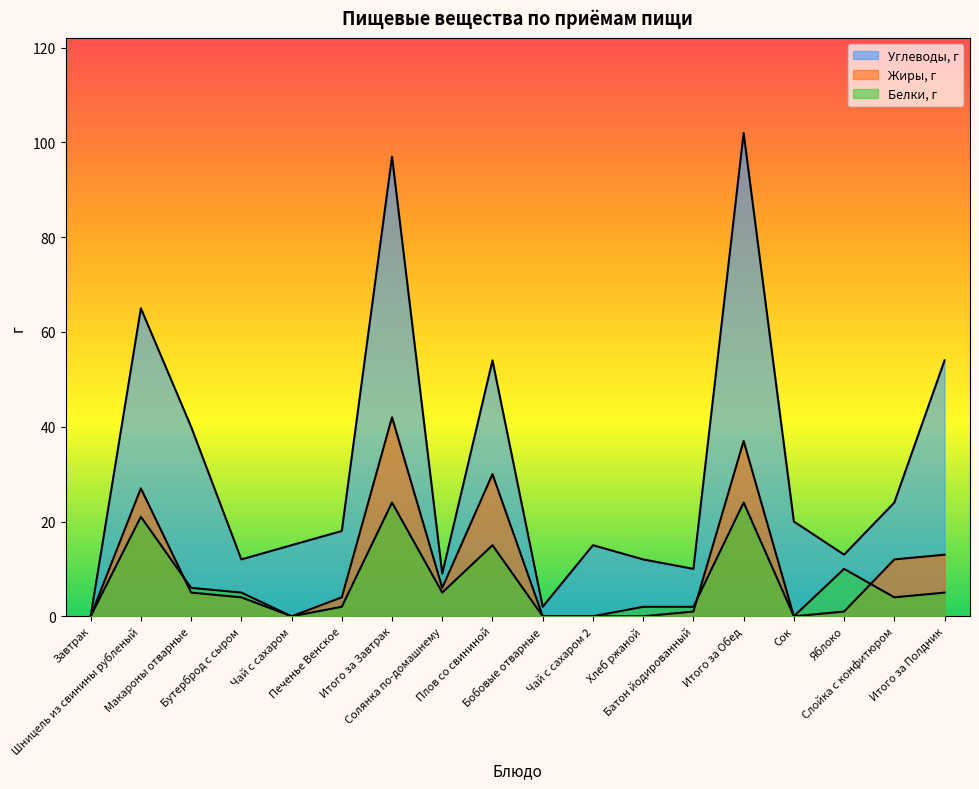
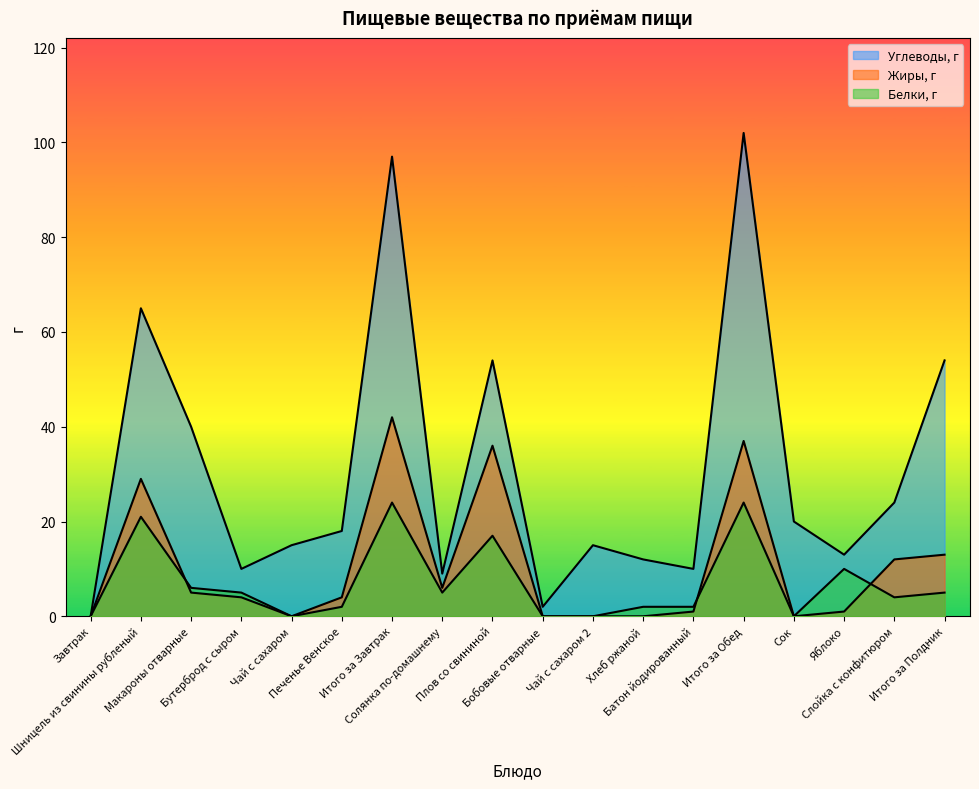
Жиры, г, Шницель из свинины рубленый: 27 -> 29
Углеводы, г, Бутерброд с сыром: 12 -> 10
Жиры, г, Плов со свининой: 30 -> 36
Белки, г, Плов со свининой: 15 -> 17
